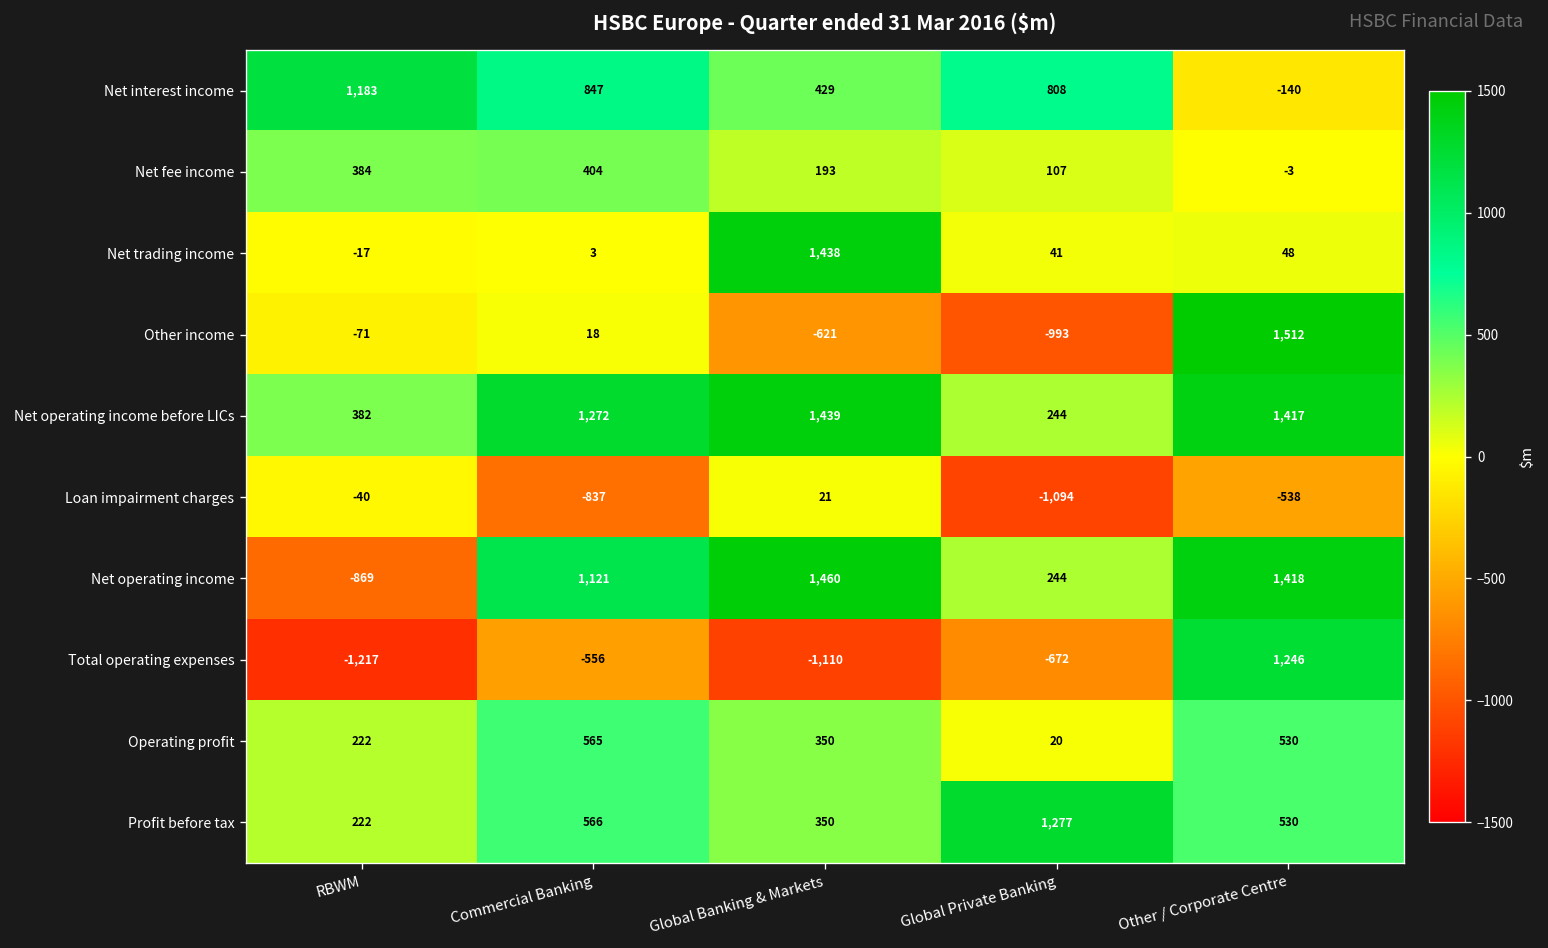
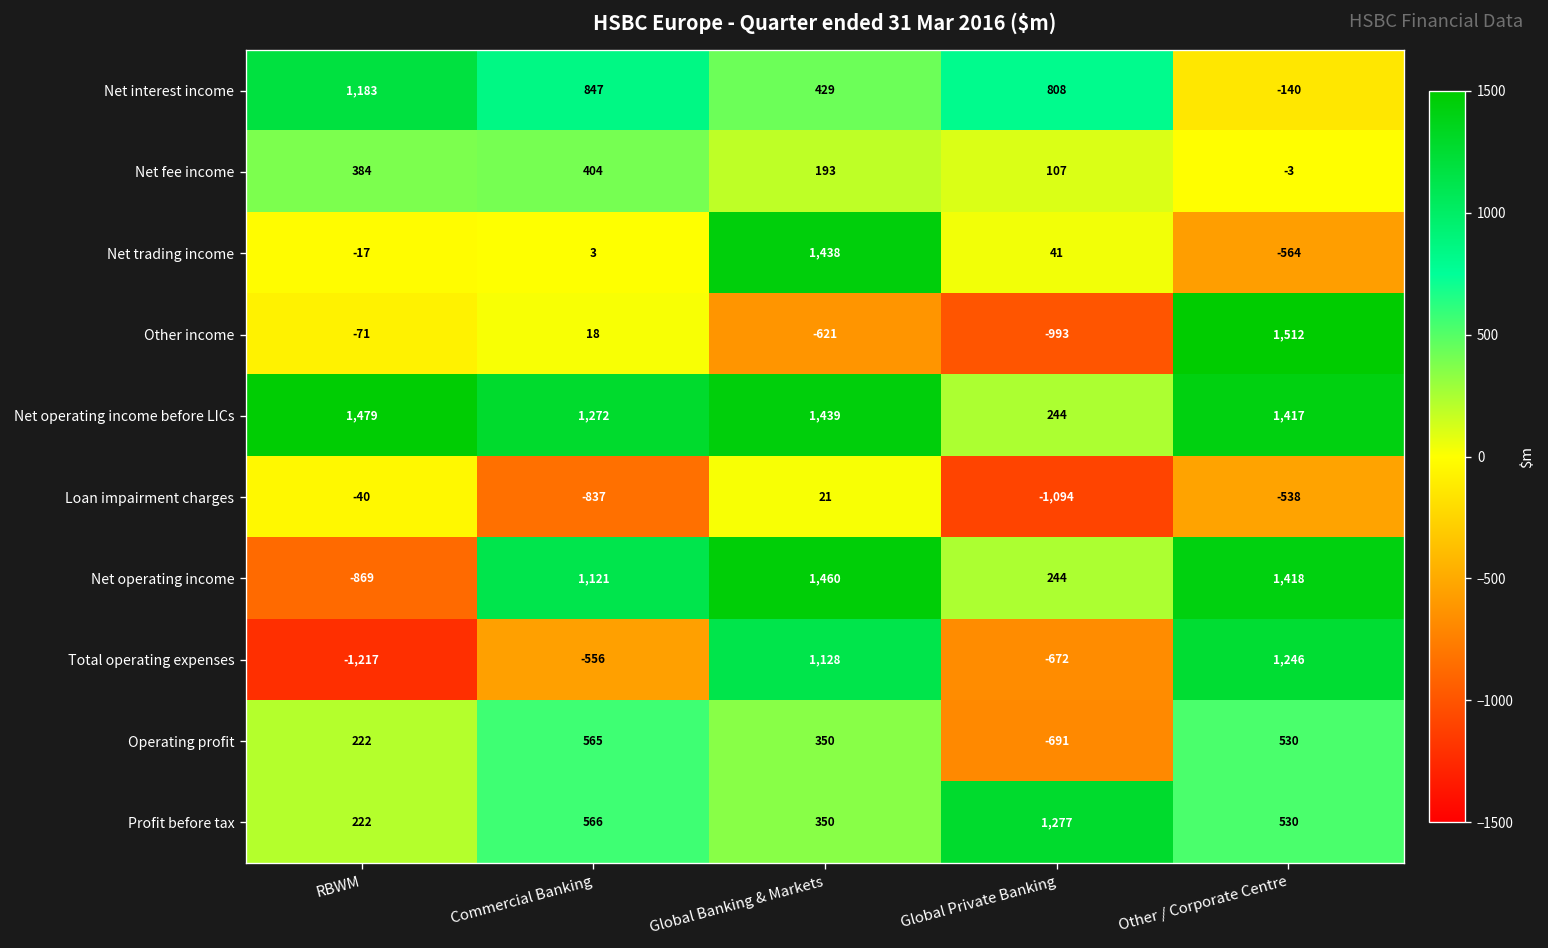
Net trading income, Other / Corporate Centre: 48 -> -564
Net operating income before LICs, RBWM: 382 -> 1,479
Total operating expenses, Global Banking & Markets: -1,110 -> 1,128
Operating profit, Global Private Banking: 20 -> -691
